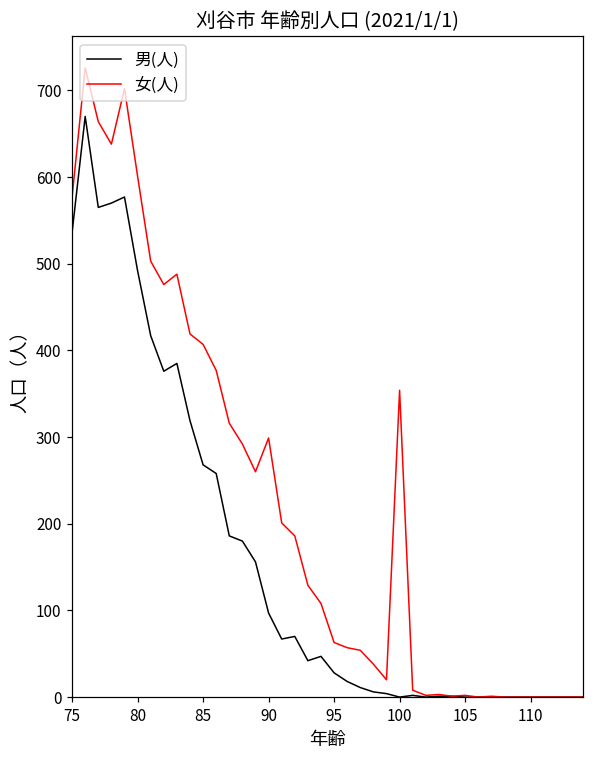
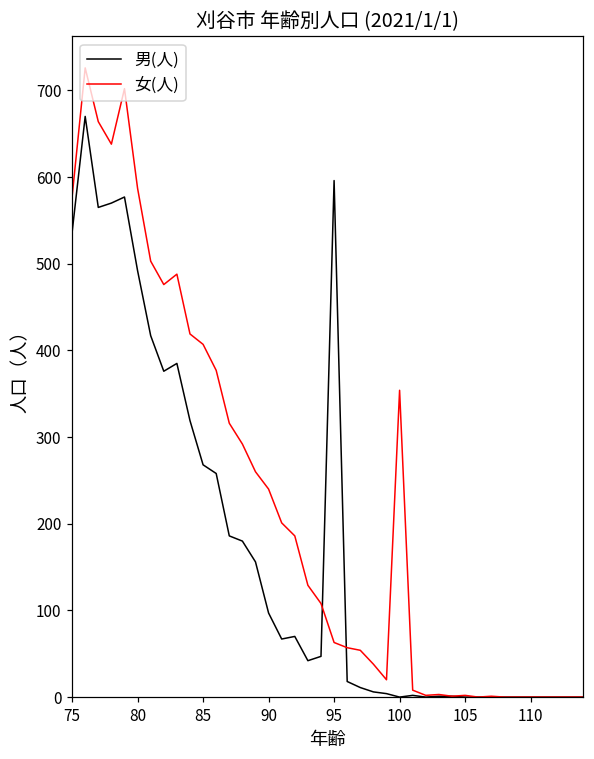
女(人), 80: 600 -> 590
女(人), 90: 300 -> 240
男(人), 95: 30 -> 600
